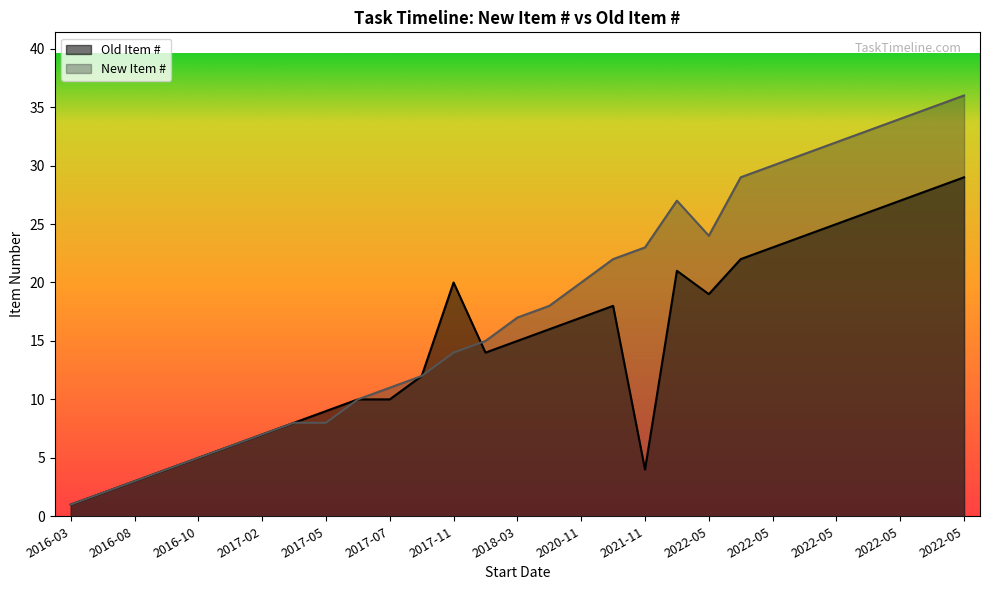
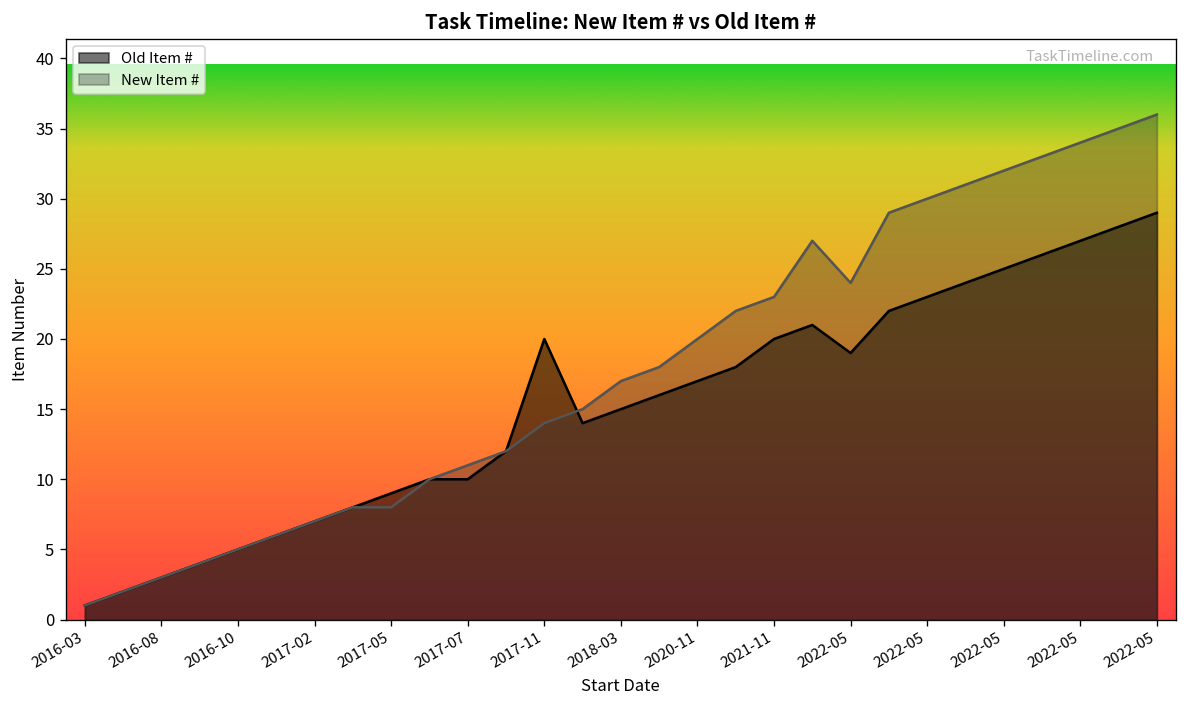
Old Item #, 2021-11: 4 -> 20
